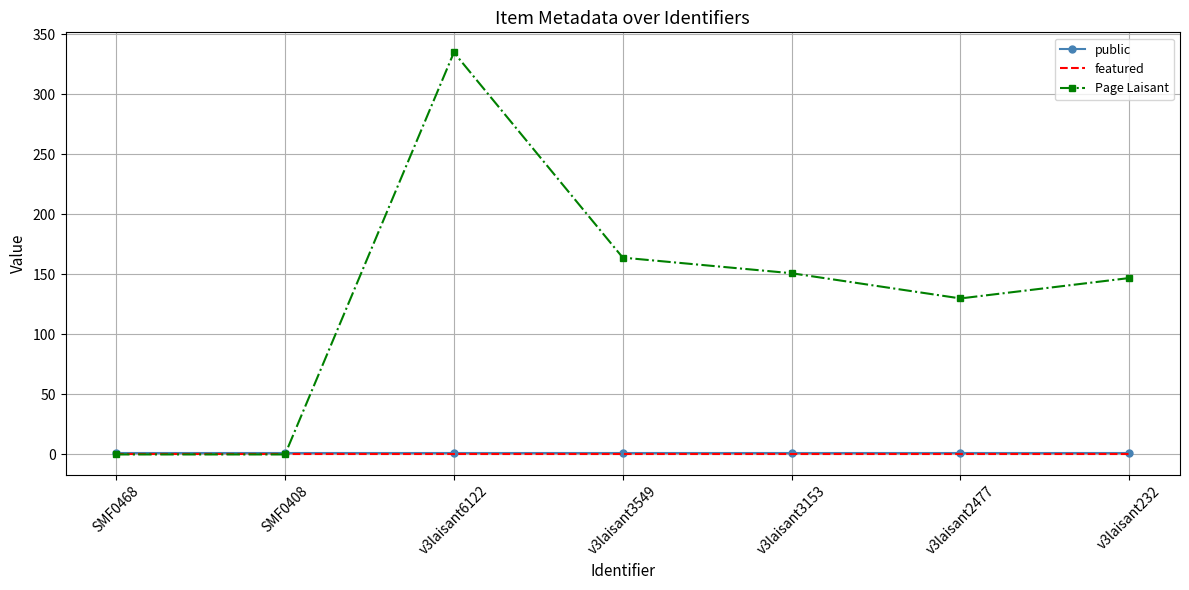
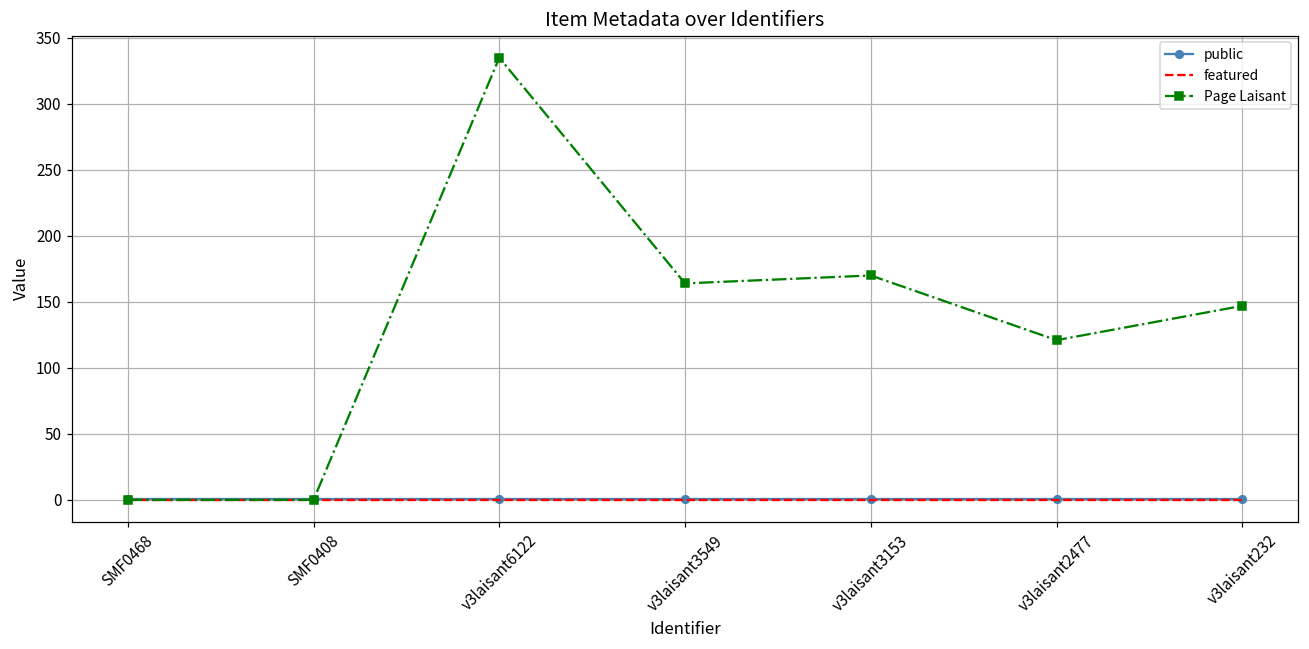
Page Laisant, v3laisant3153: 151 -> 170
Page Laisant, v3laisant2477: 130 -> 121
